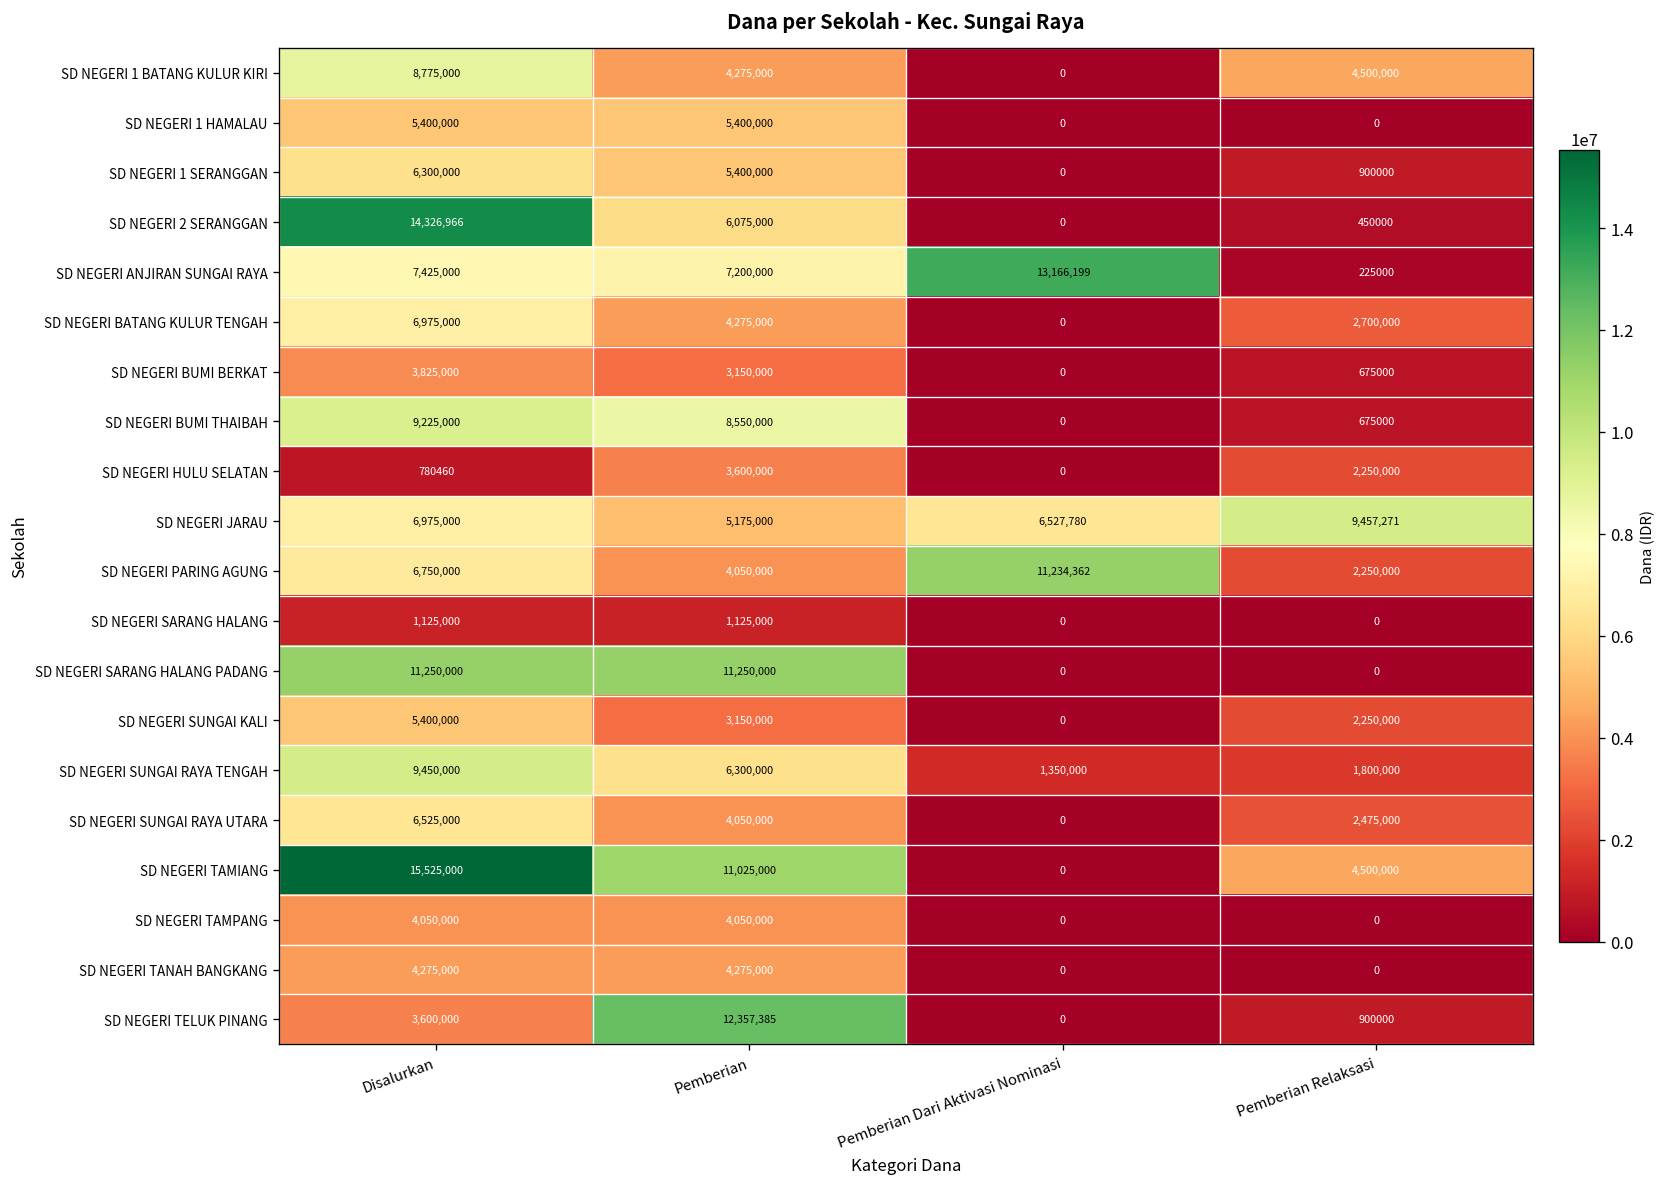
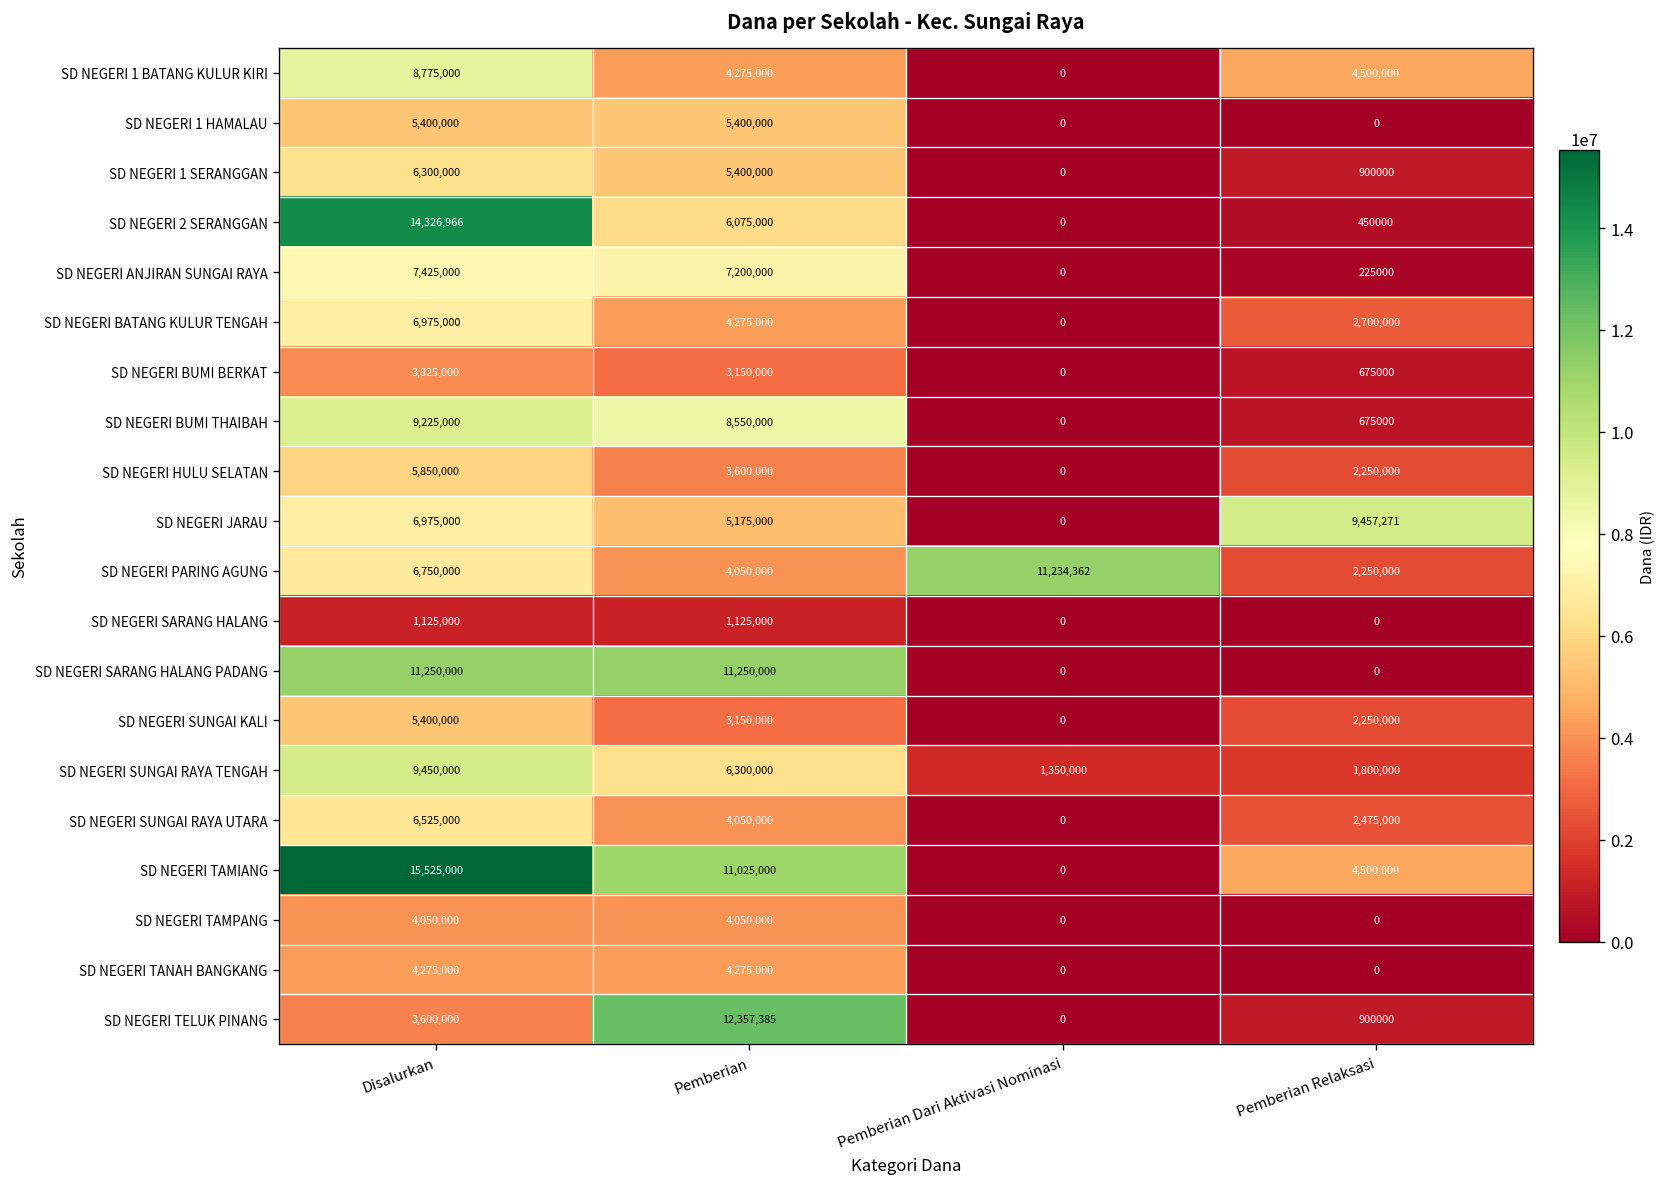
SD NEGERI ANJIRAN SUNGAI RAYA, Pemberian Dari Aktivasi Nominasi: 13,166,199 -> 0
SD NEGERI HULU SELATAN, Disalurkan: 780460 -> 5,850,000
SD NEGERI JARAU, Pemberian Dari Aktivasi Nominasi: 6,527,780 -> 0
